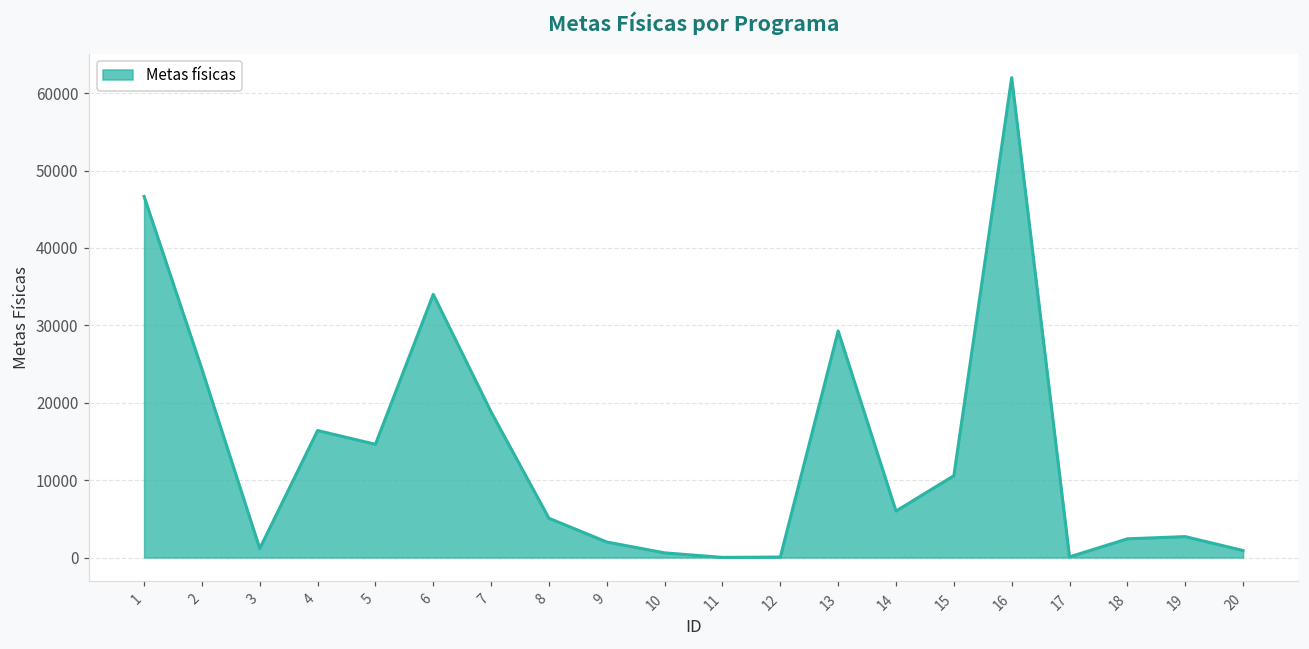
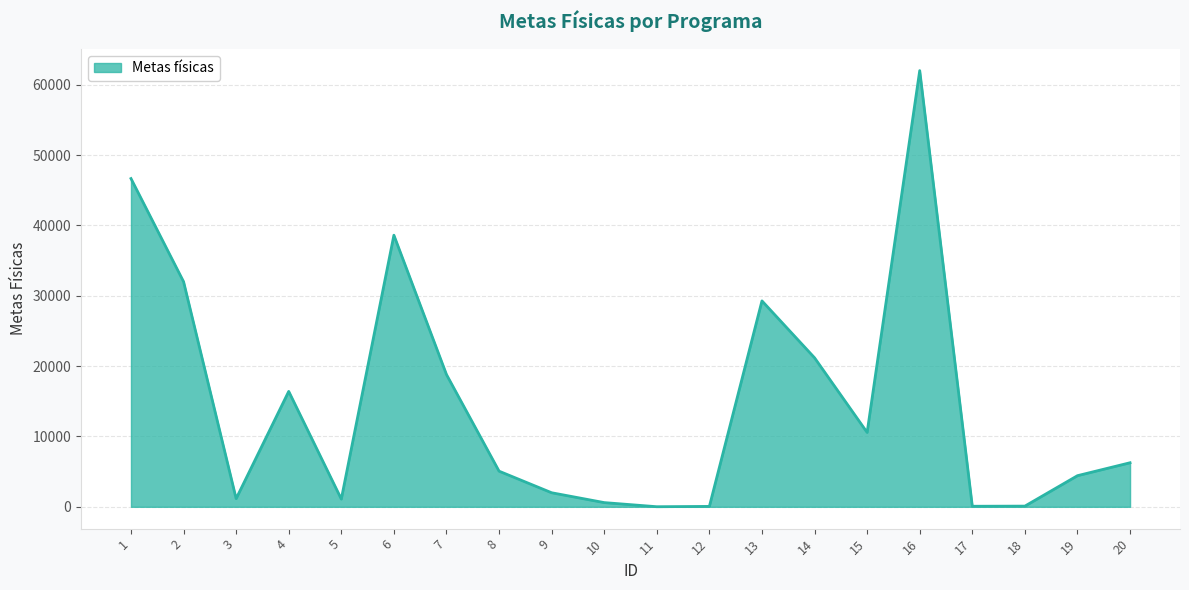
2: 24000 -> 32000
5: 15000 -> 1000
6: 34000 -> 39000
14: 6000 -> 21000
18: 2000 -> 0
19: 3000 -> 4000
20: 1000 -> 6000
